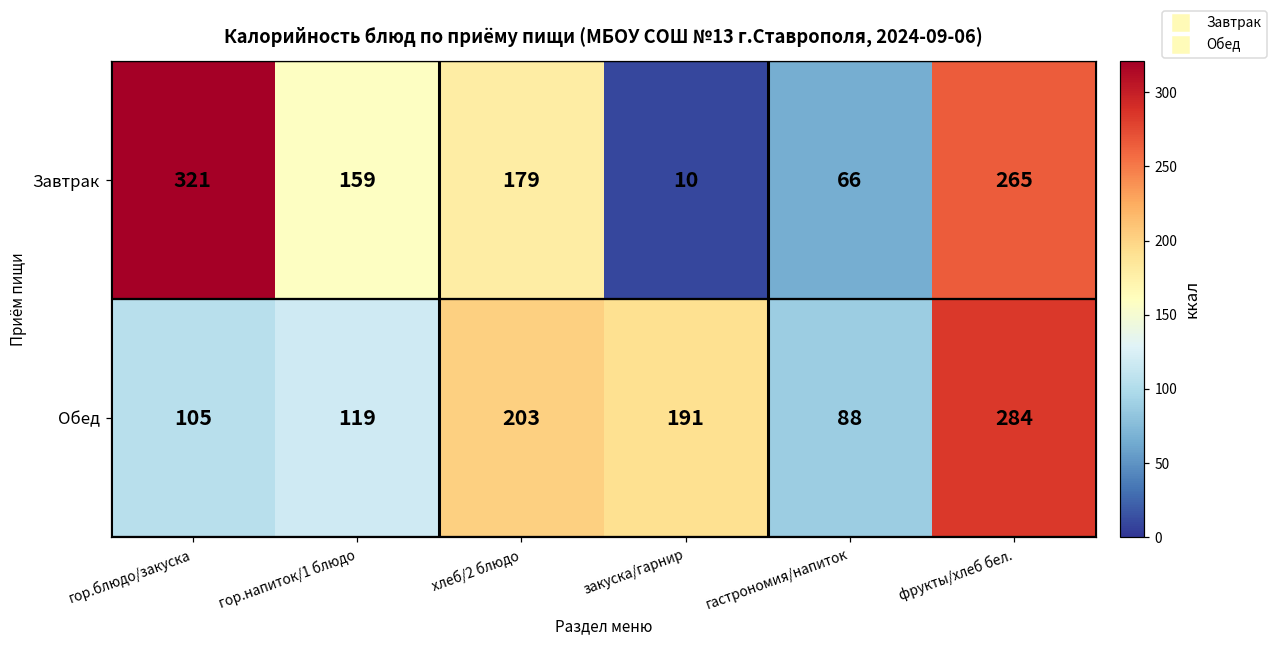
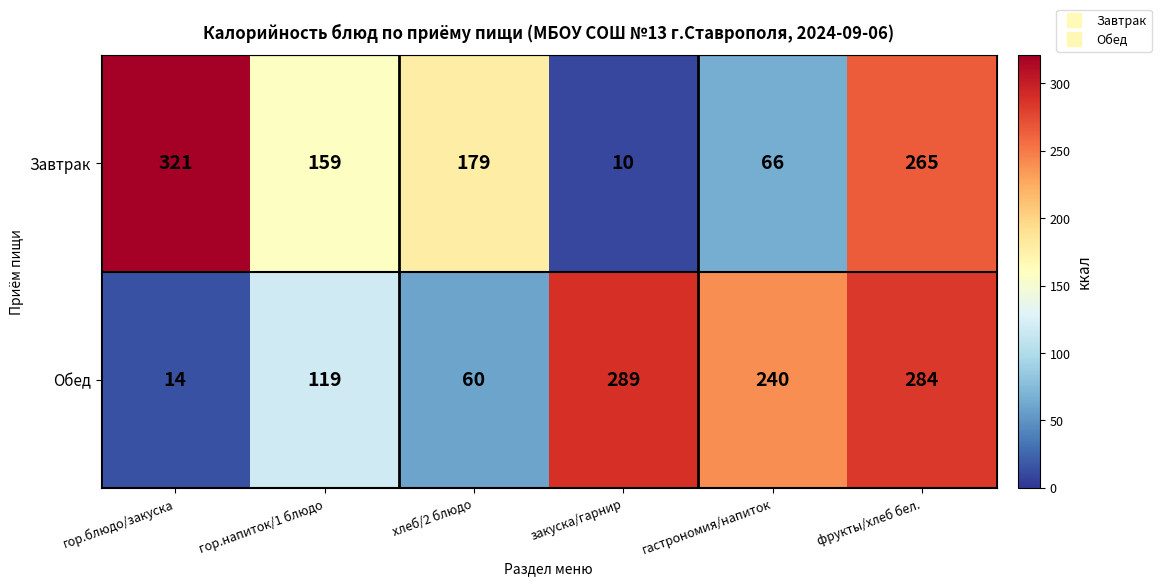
Обед, гор.блюдо/закуска: 105 -> 14
Обед, хлеб/2 блюдо: 203 -> 60
Обед, закуска/гарнир: 191 -> 289
Обед, гастрономия/напиток: 88 -> 240
